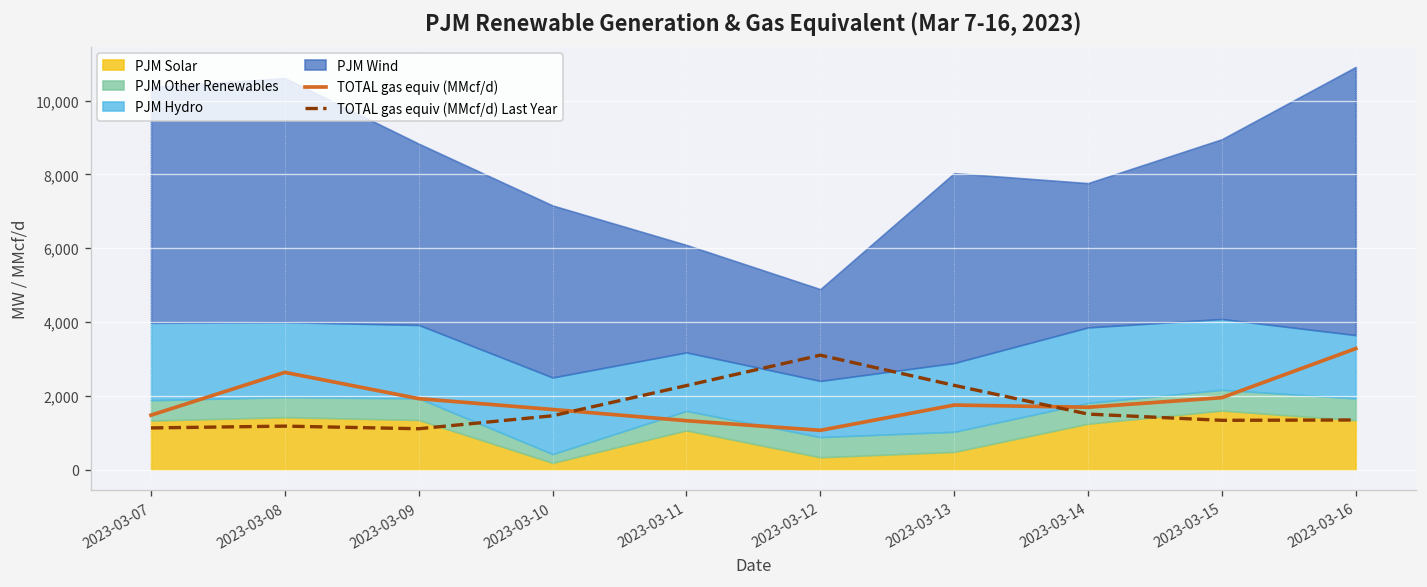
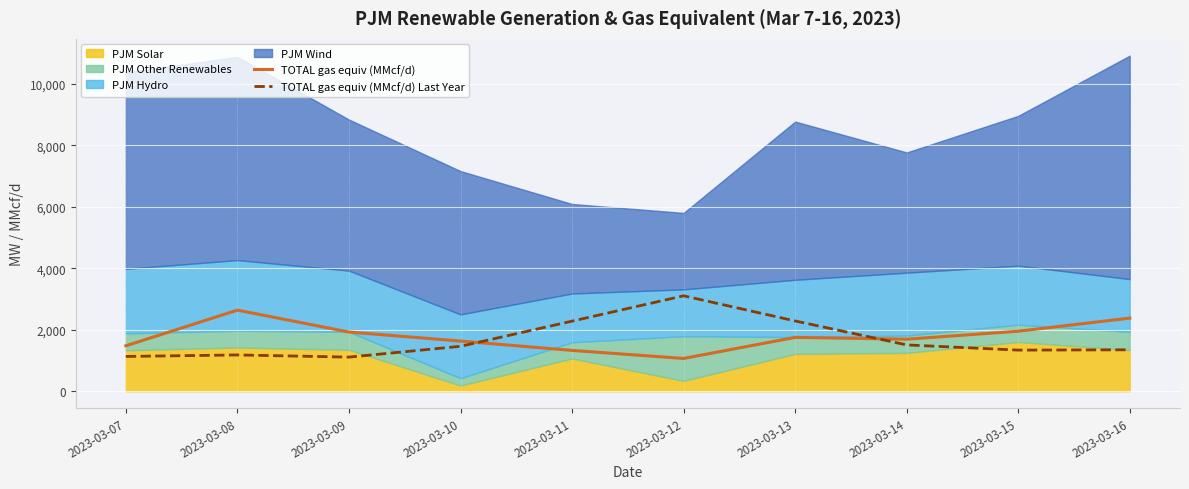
PJM Hydro, 2023-03-08: 2,000 -> 2,300
PJM Other Renewables, 2023-03-12: 500 -> 1,500
PJM Solar, 2023-03-13: 500 -> 1,200
TOTAL gas equiv (MMcf/d), 2023-03-16: 3,300 -> 2,400
